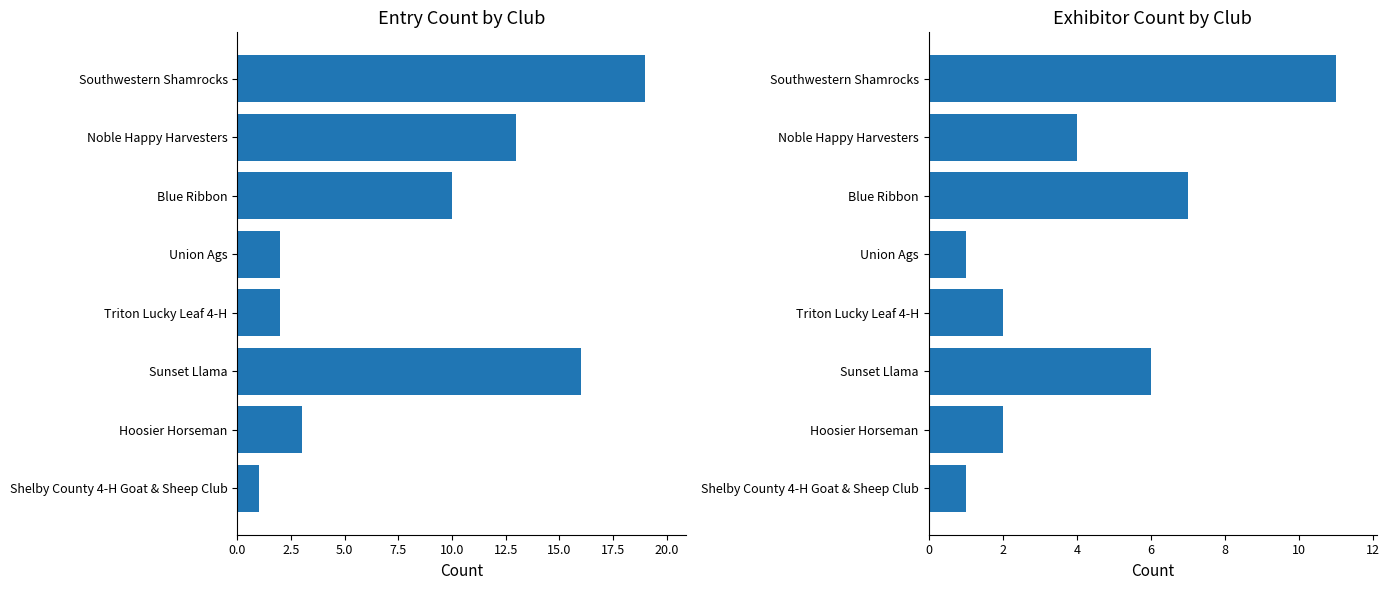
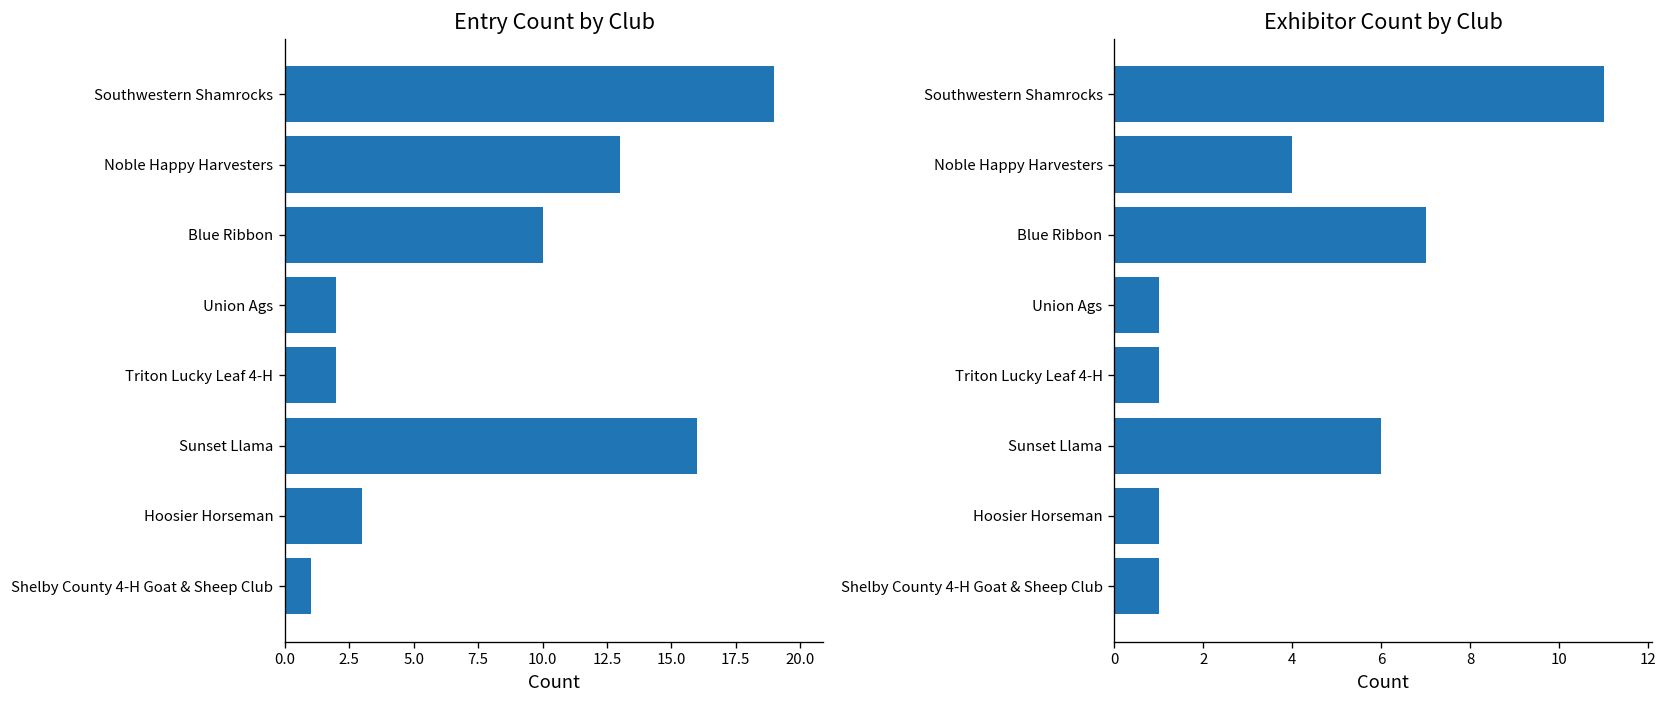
Exhibitor Count by Club, Triton Lucky Leaf 4-H: 2 -> 1
Exhibitor Count by Club, Hoosier Horseman: 2 -> 1
